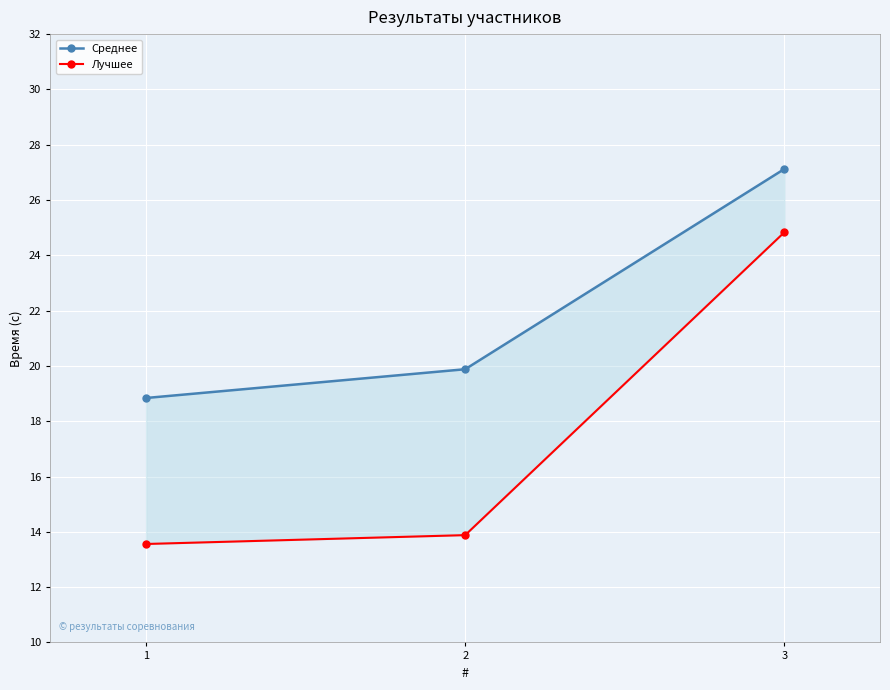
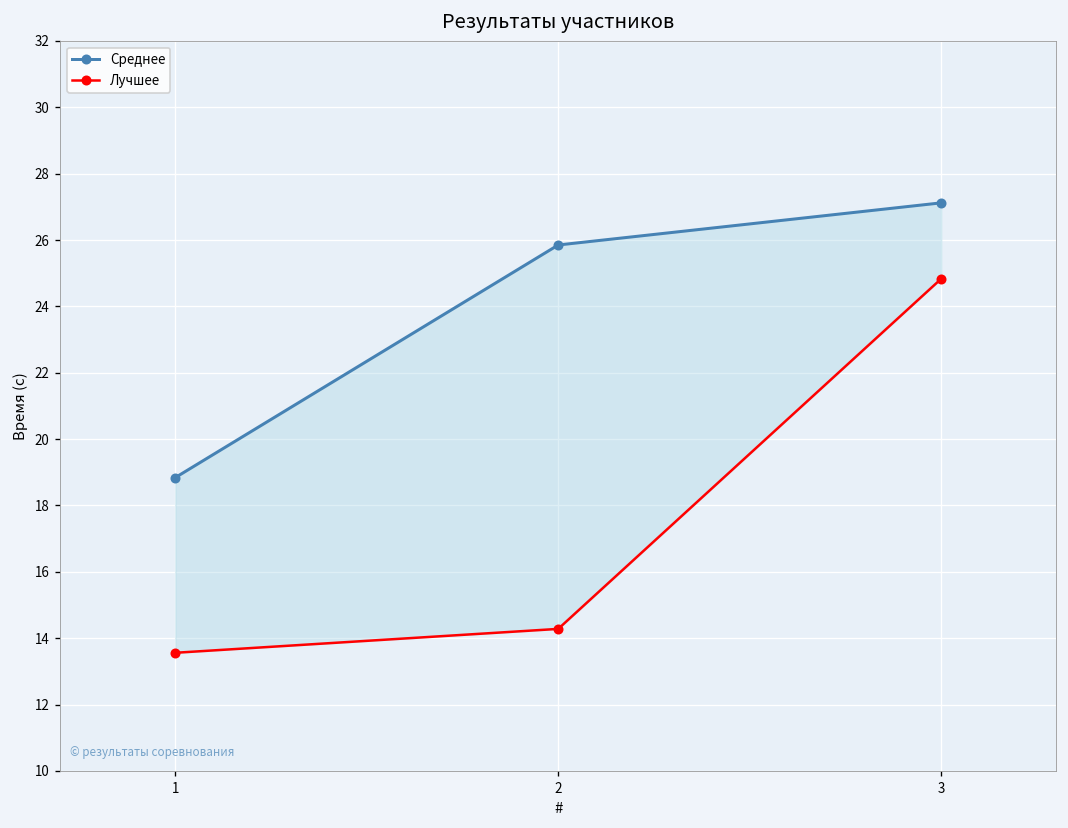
Среднее, 2: 19.9 -> 25.9
Лучшее, 2: 13.9 -> 14.3
